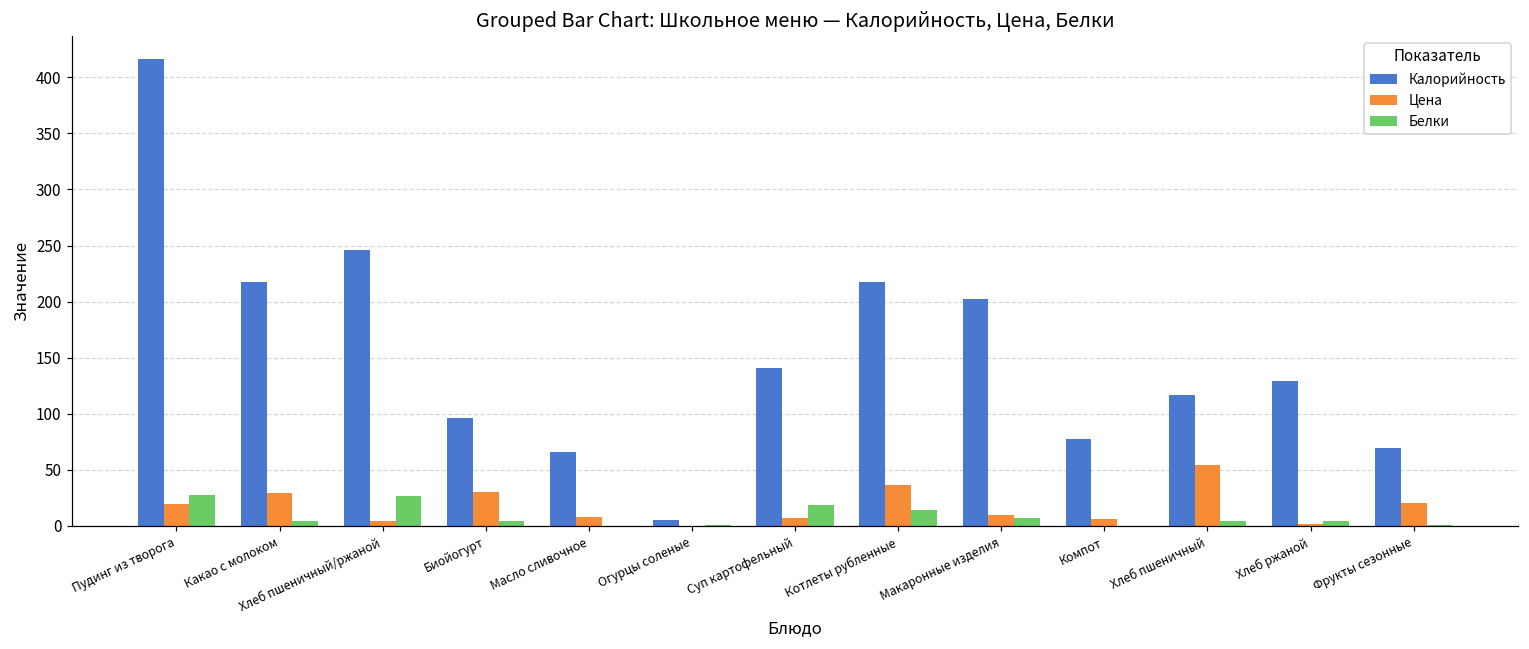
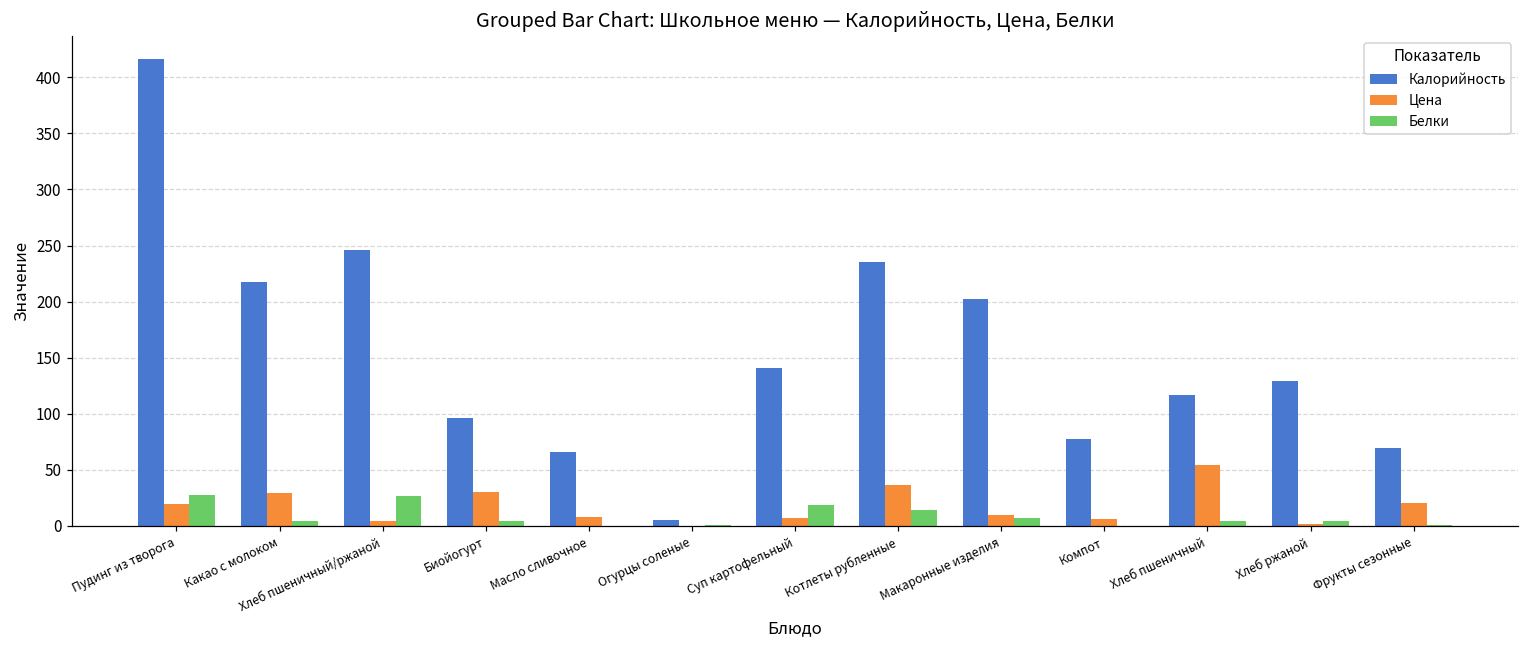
Калорийность, Котлеты рубленные: 218 -> 235
